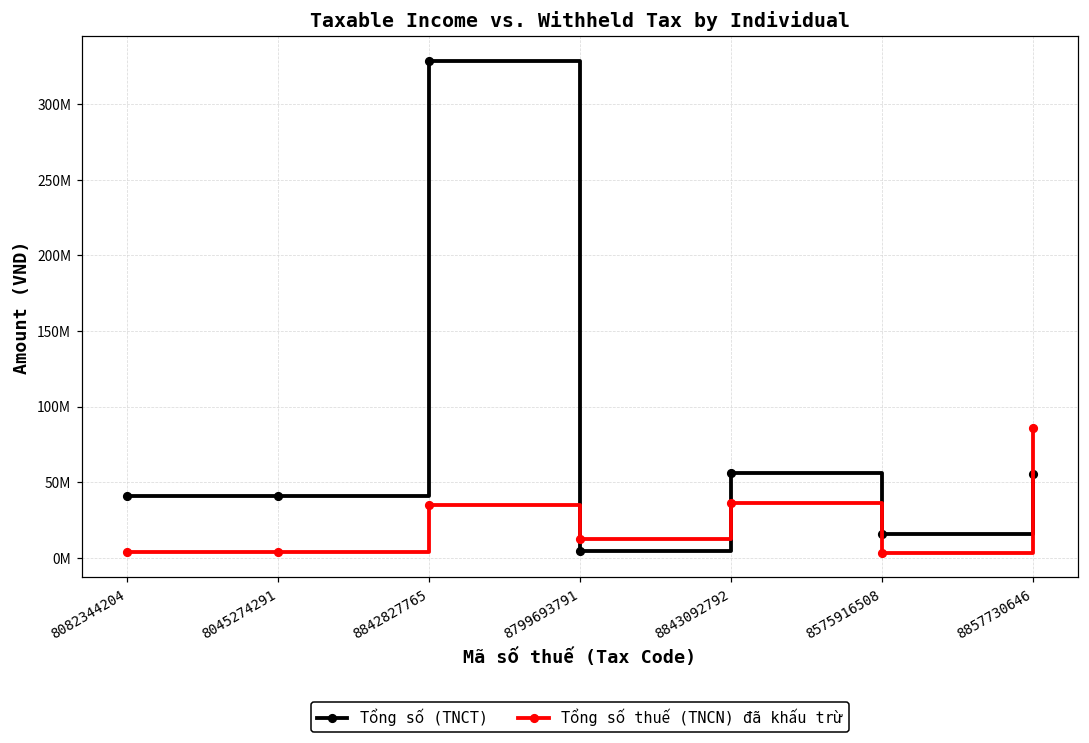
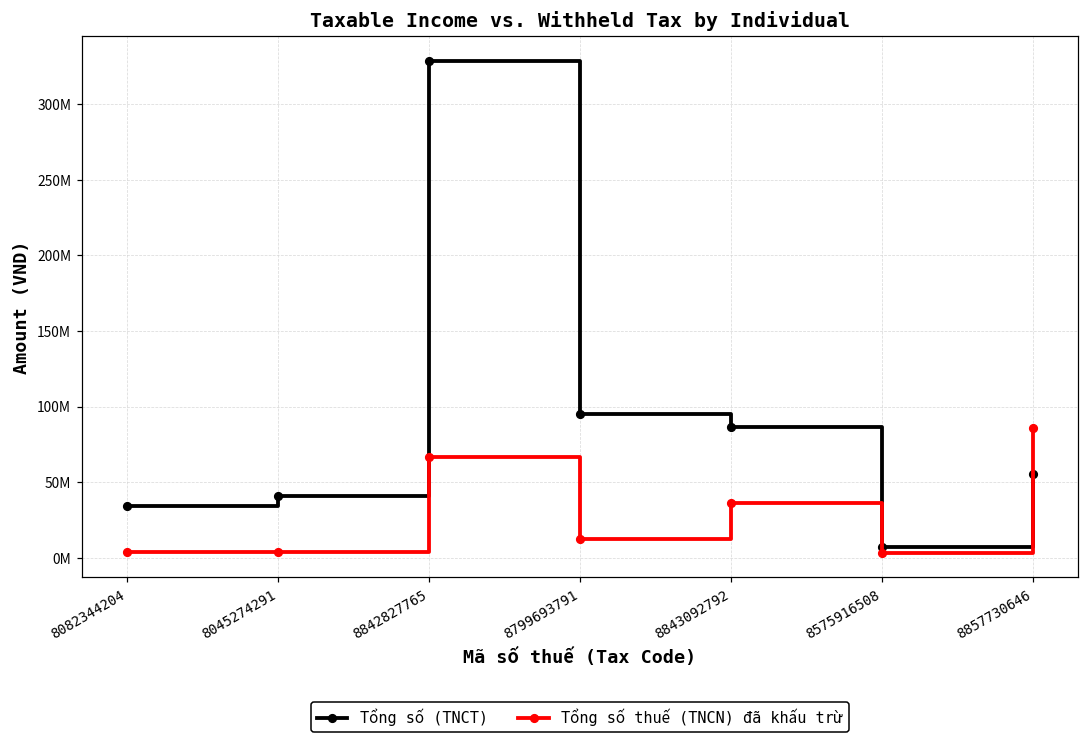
Tổng số (TNCT), 8082344204: 41000000 -> 35000000
Tổng số thuế (TNCN) đã khấu trừ, 8842827765: 35000000 -> 67000000
Tổng số (TNCT), 8799693791: 4000000 -> 95000000
Tổng số (TNCT), 8843092792: 56000000 -> 87000000
Tổng số (TNCT), 8575916508: 16000000 -> 7000000
